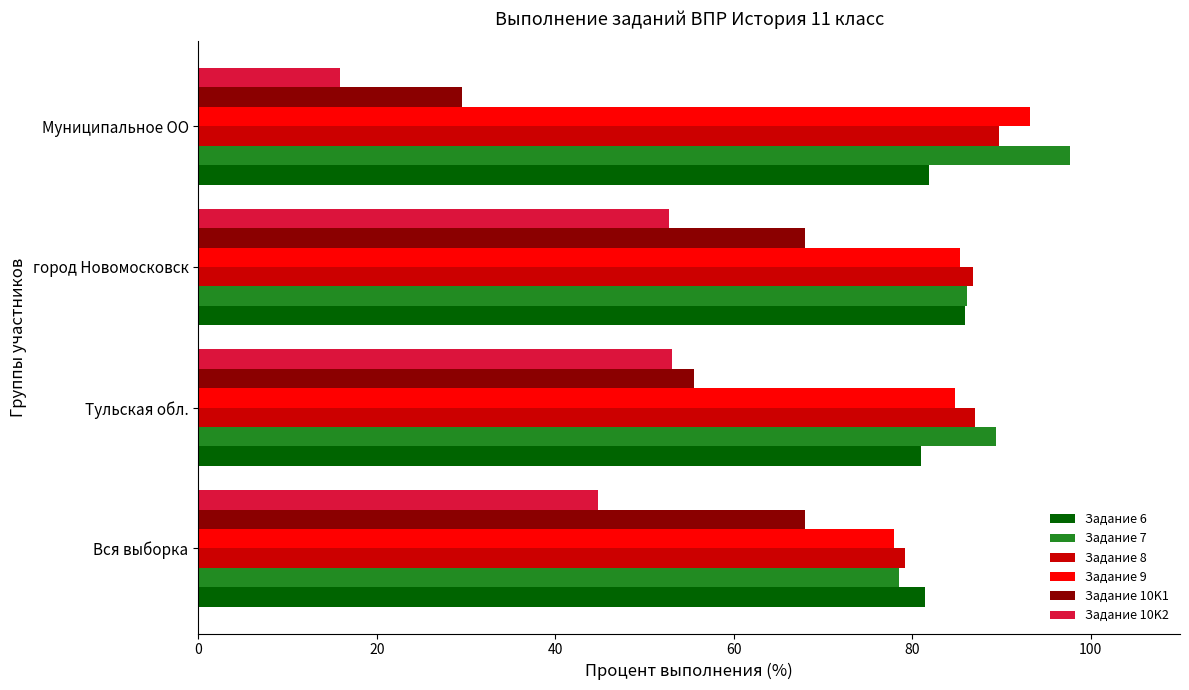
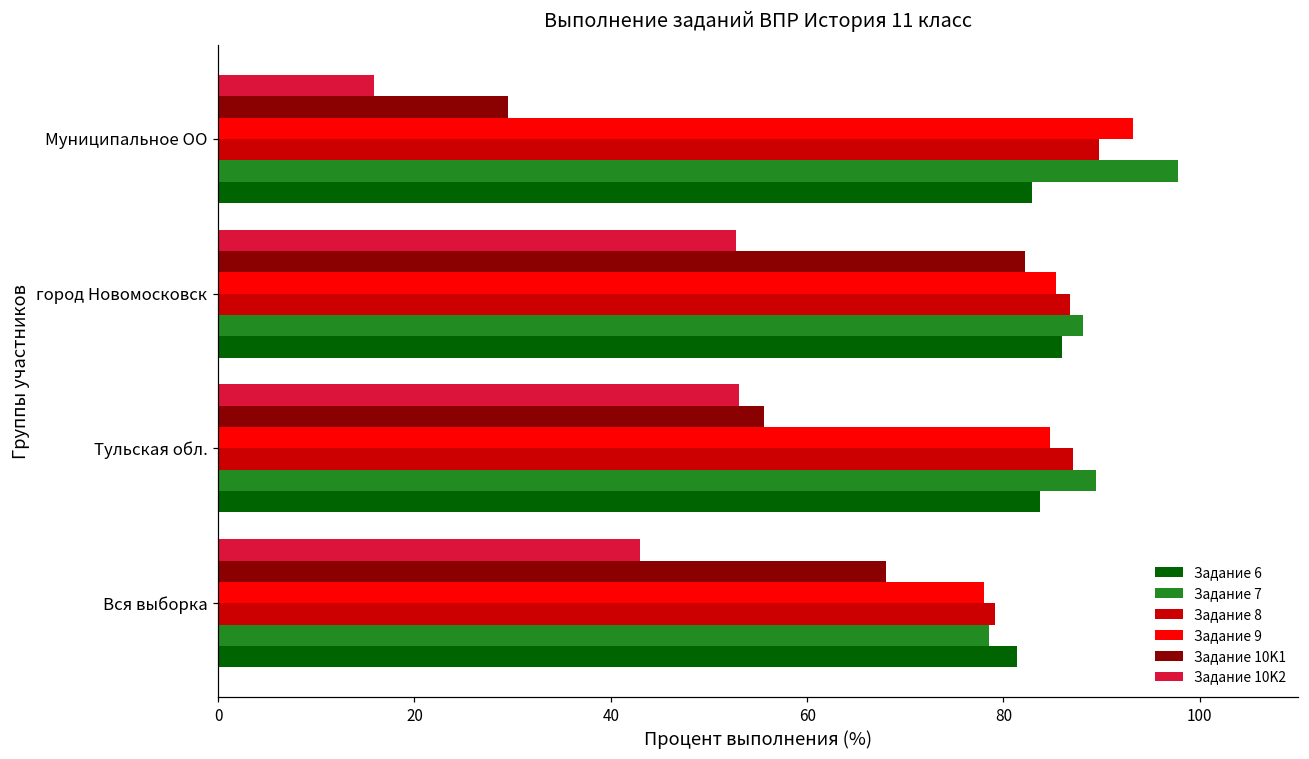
Задание 6, Муниципальное ОО: 82 -> 83
Задание 10K1, город Новомосковск: 68 -> 82
Задание 7, город Новомосковск: 86 -> 88
Задание 6, Тульская обл.: 81 -> 84
Задание 10K2, Вся выборка: 45 -> 43
